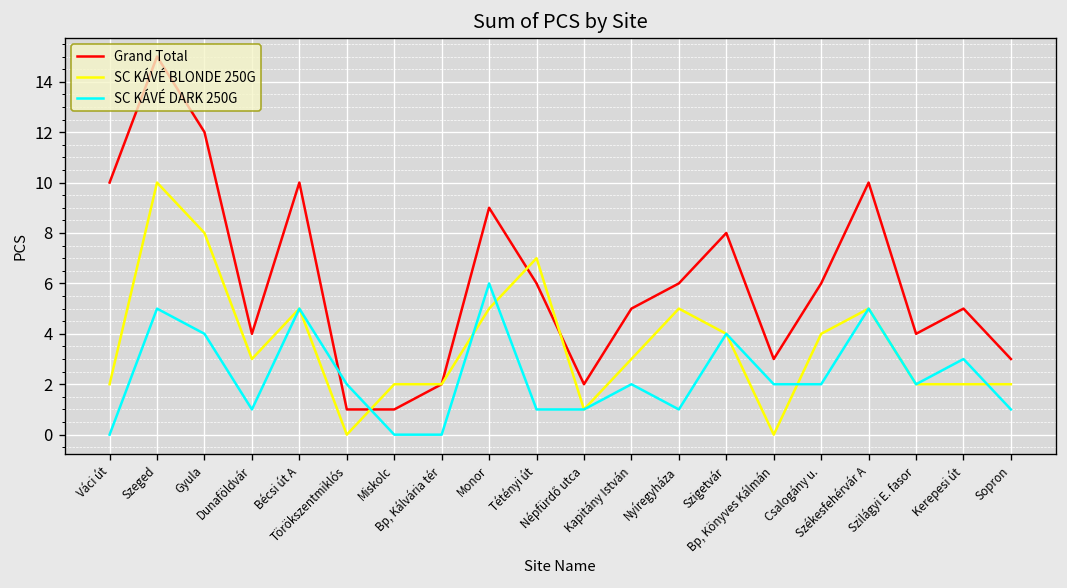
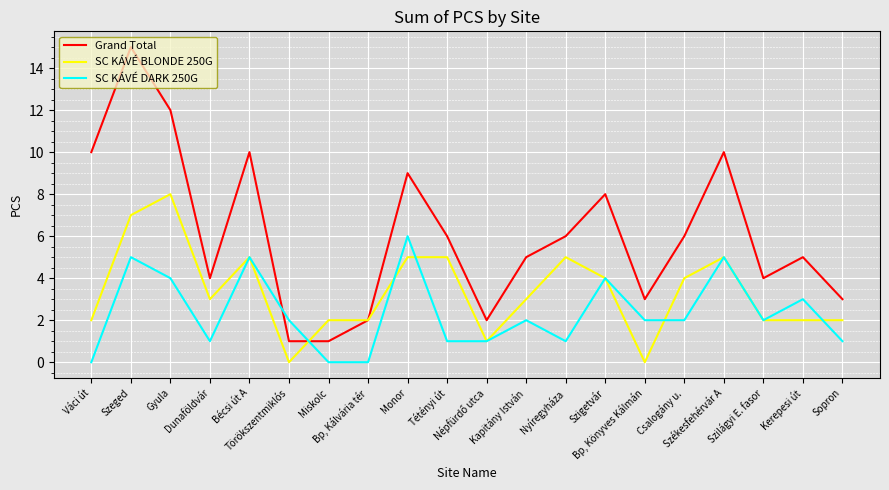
SC KÁVÉ BLONDE 250G, Szeged: 10 -> 7
SC KÁVÉ BLONDE 250G, Tétényi út: 7 -> 5
